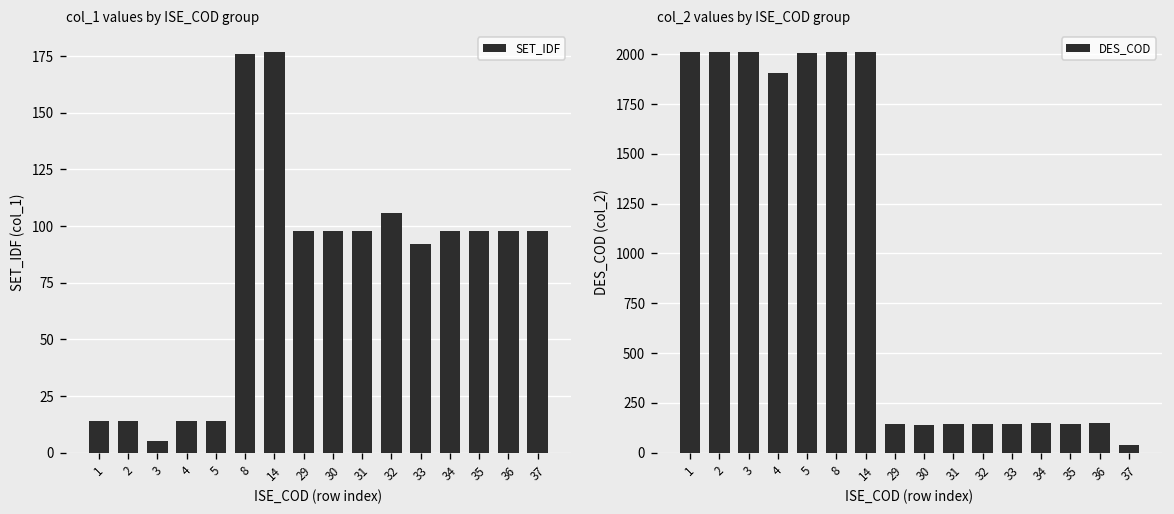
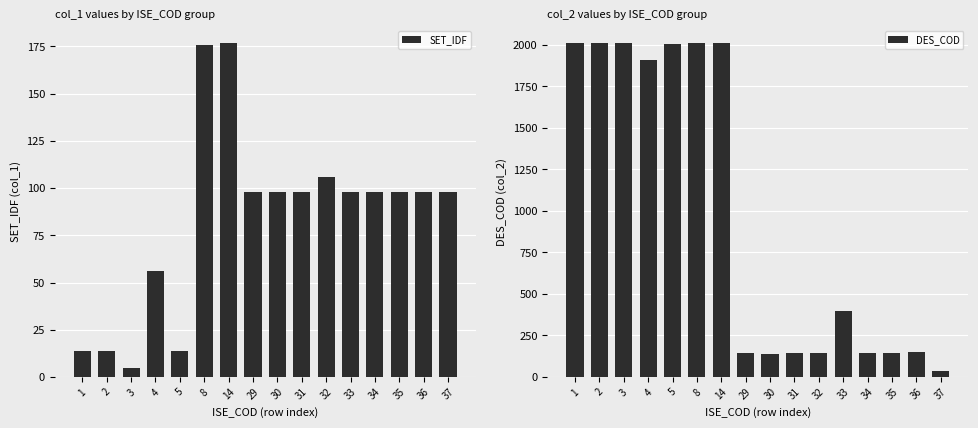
col_1 values by ISE_COD group, 4: 14 -> 56
col_1 values by ISE_COD group, 33: 92 -> 98
col_2 values by ISE_COD group, 33: 150 -> 400
